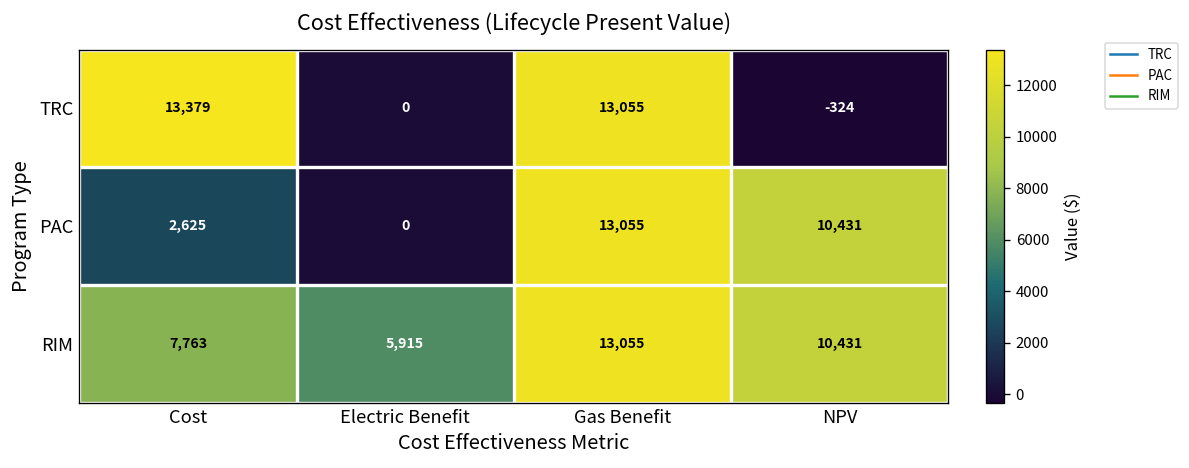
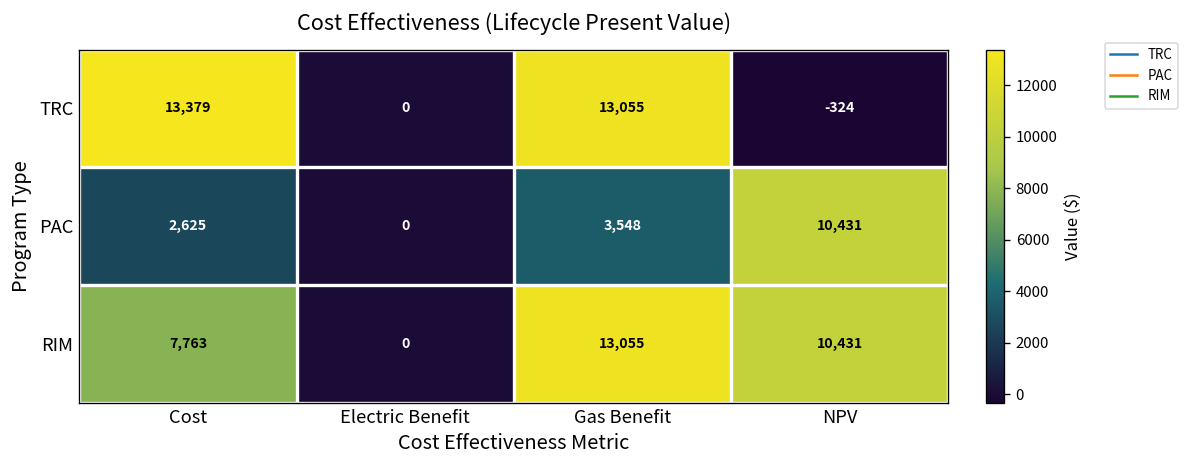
PAC, Gas Benefit: 13,055 -> 3,548
RIM, Electric Benefit: 5,915 -> 0
